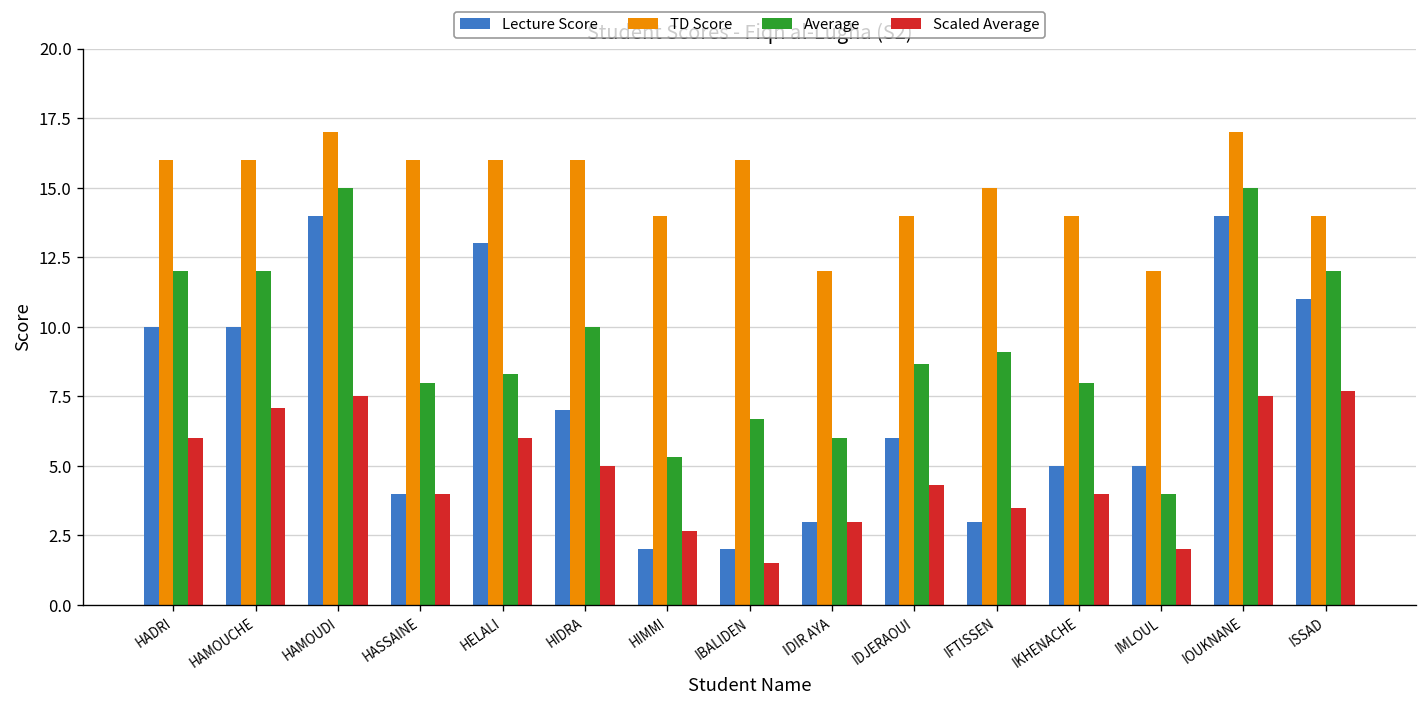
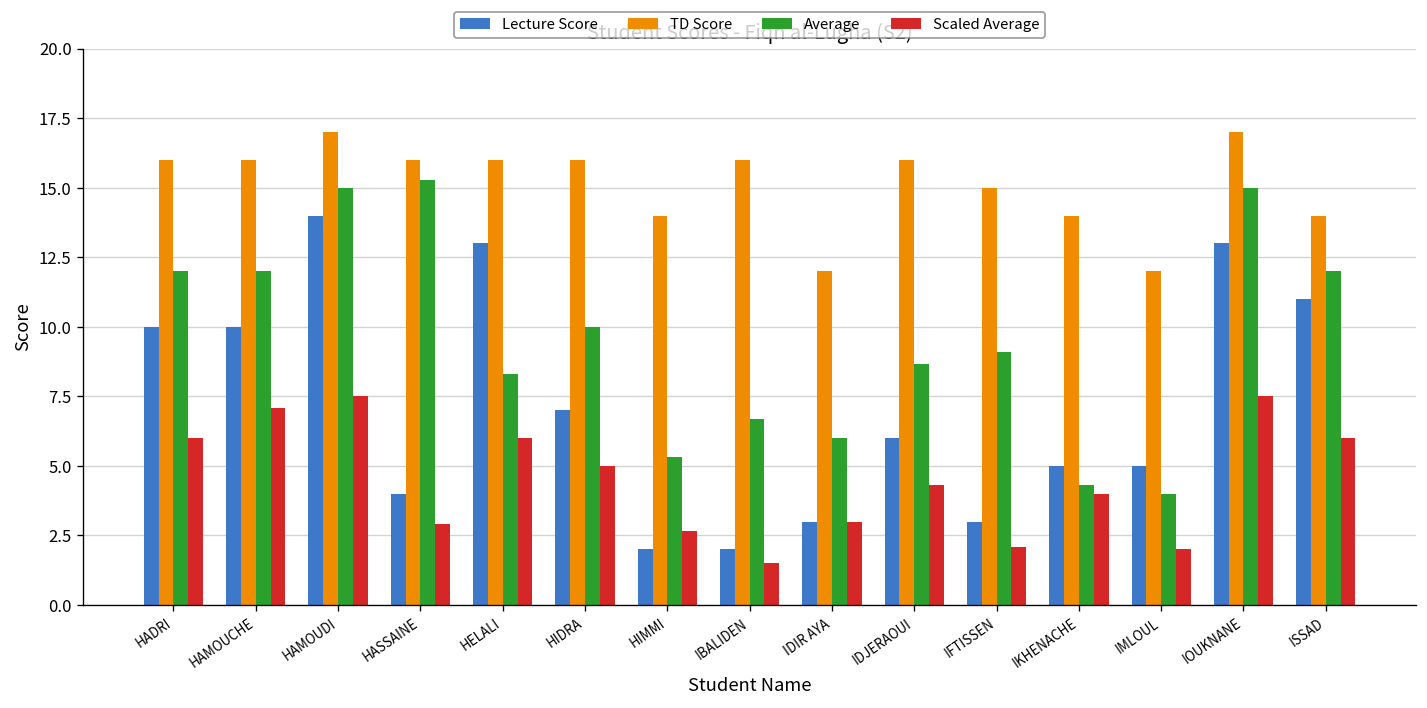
Average, HASSAINE: 8.0 -> 15.3
Scaled Average, HASSAINE: 4.0 -> 2.9
TD Score, IDJERAOUI: 14 -> 16
Scaled Average, IFTISSEN: 3.5 -> 2.1
Average, IKHENACHE: 8.0 -> 4.3
Lecture Score, IOUKNANE: 14 -> 13
Scaled Average, ISSAD: 7.7 -> 6.0
